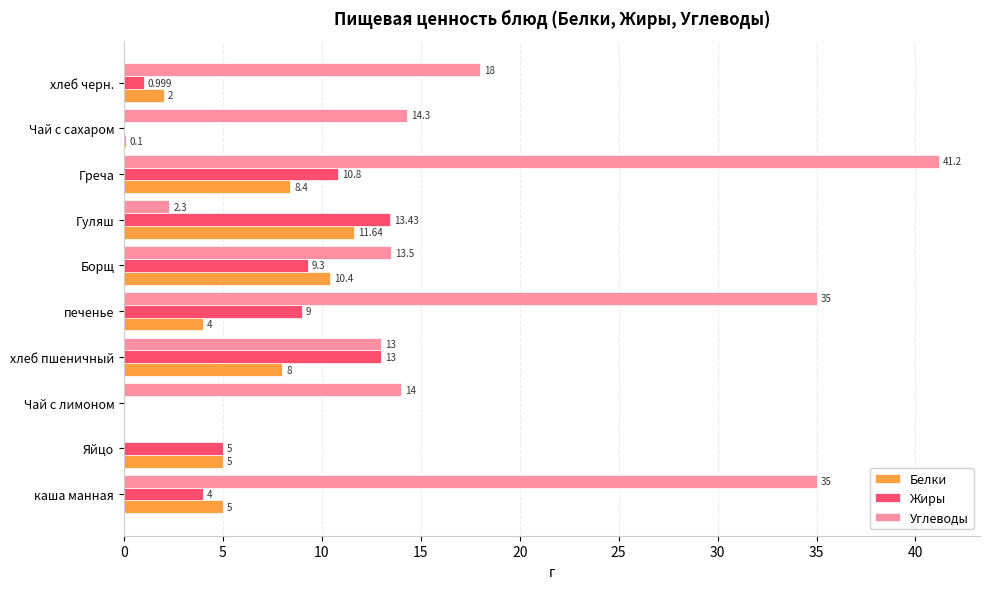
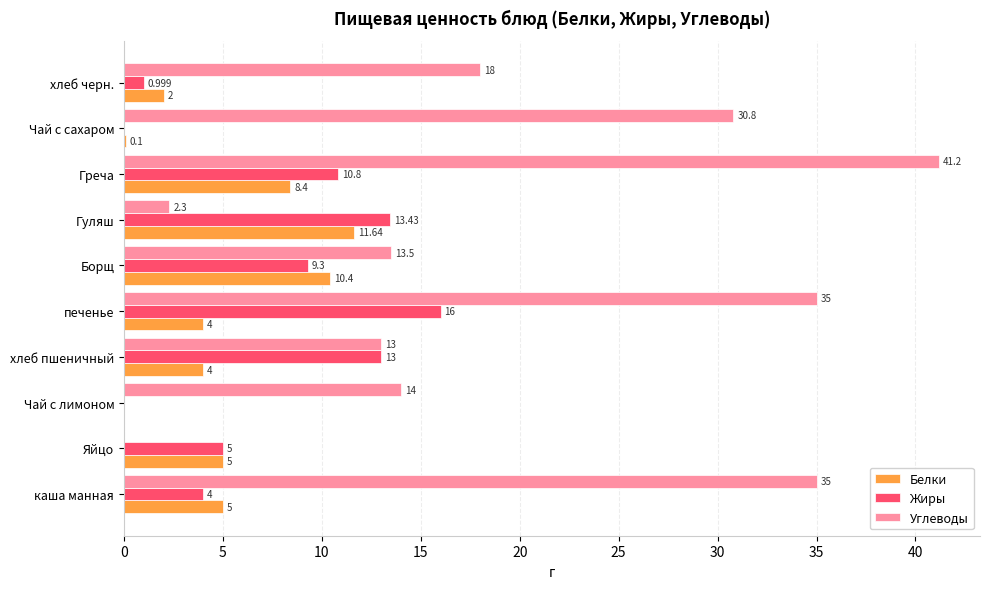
Углеводы, Чай с сахаром: 14.3 -> 30.8
Жиры, печенье: 9 -> 16
Белки, хлеб пшеничный: 8 -> 4
